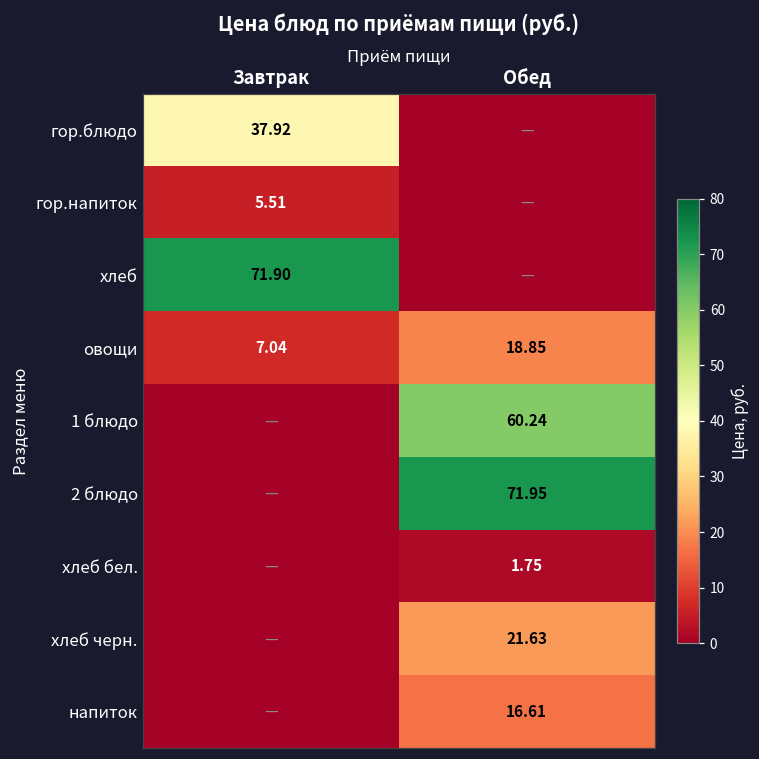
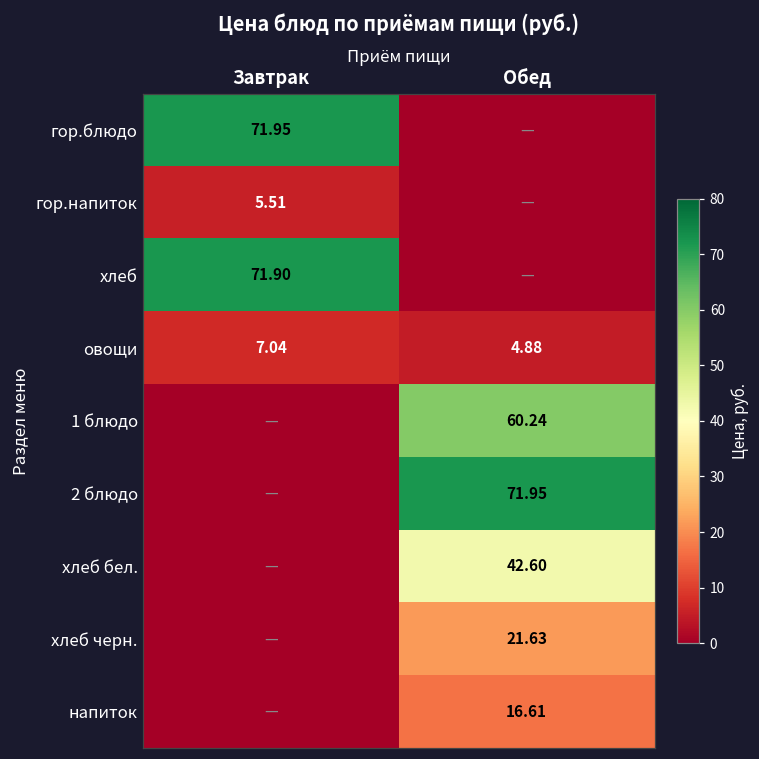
гор.блюдо, Завтрак: 37.92 -> 71.95
овощи, Обед: 18.85 -> 4.88
хлеб бел., Обед: 1.75 -> 42.60
